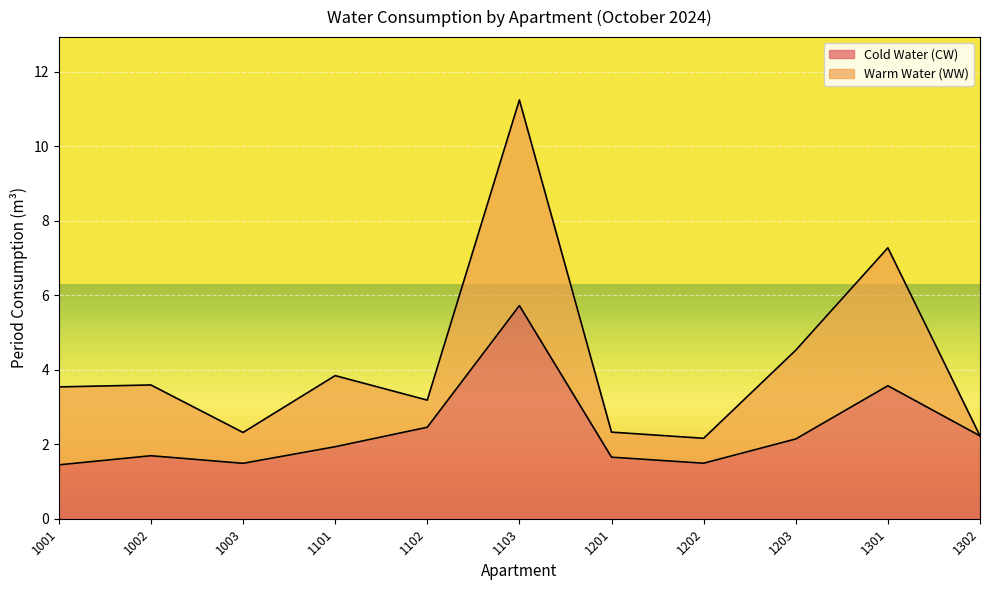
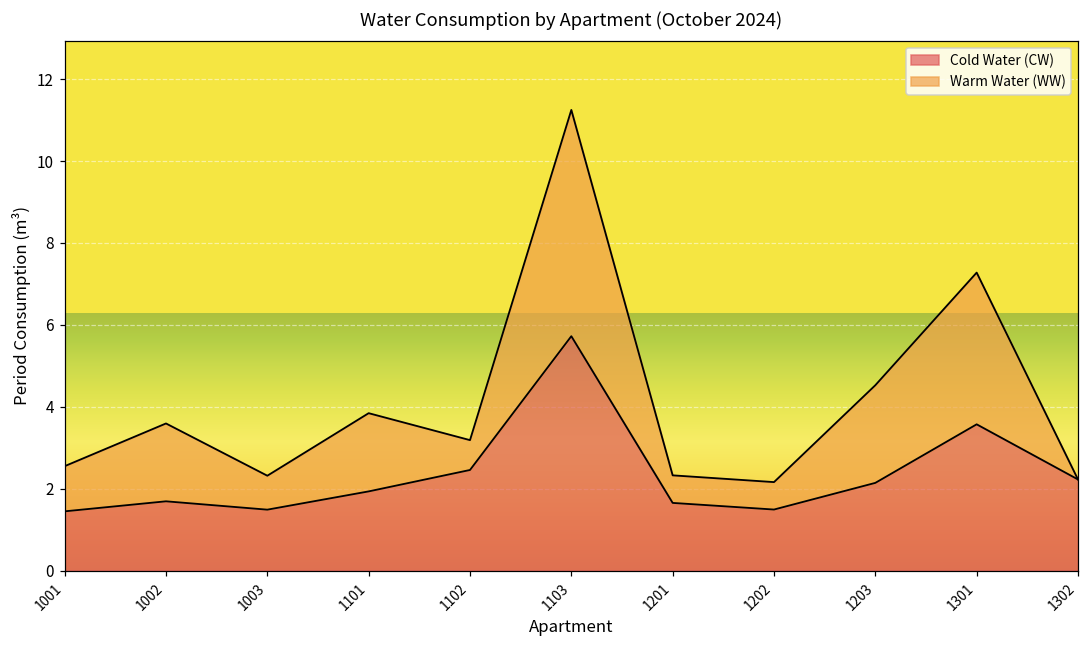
Warm Water (WW), 1001: 2.1 -> 1.1
